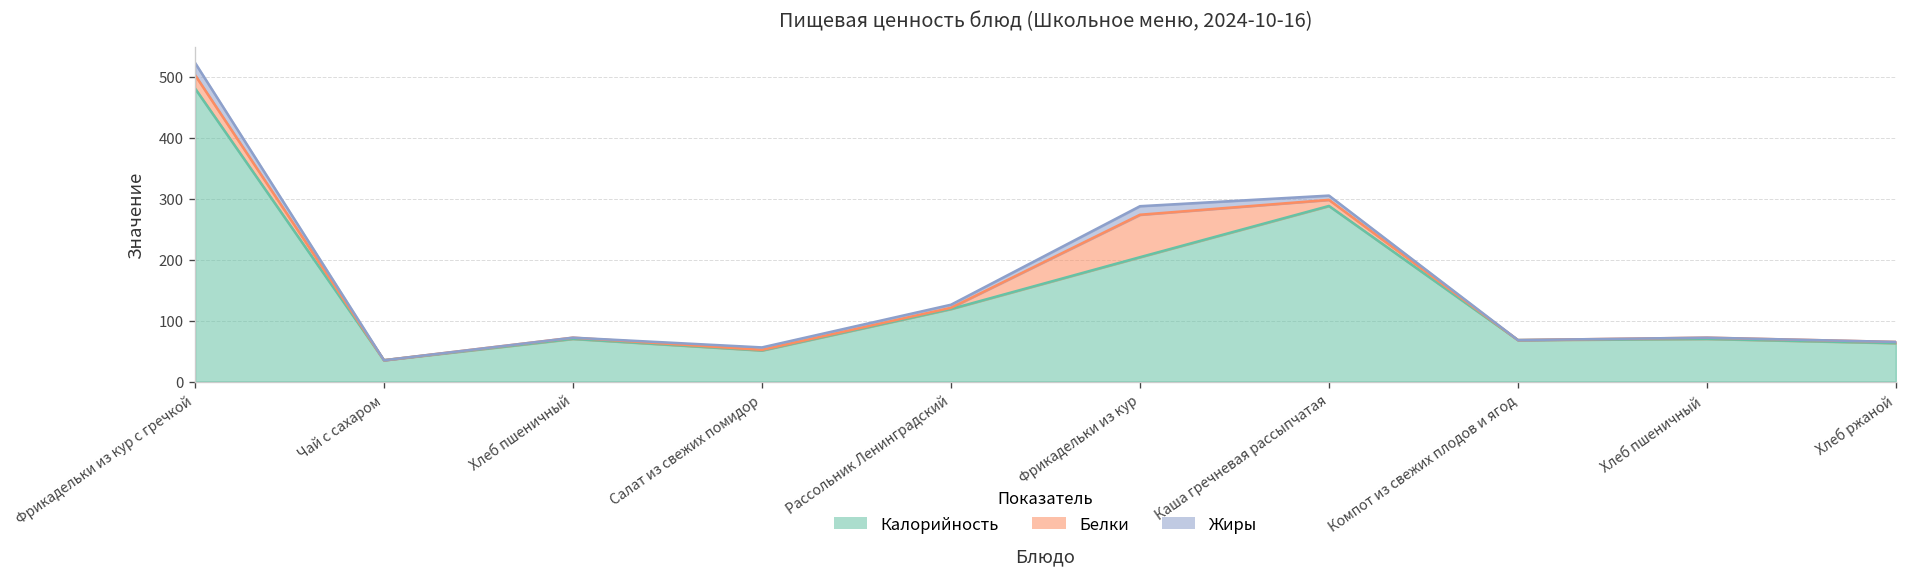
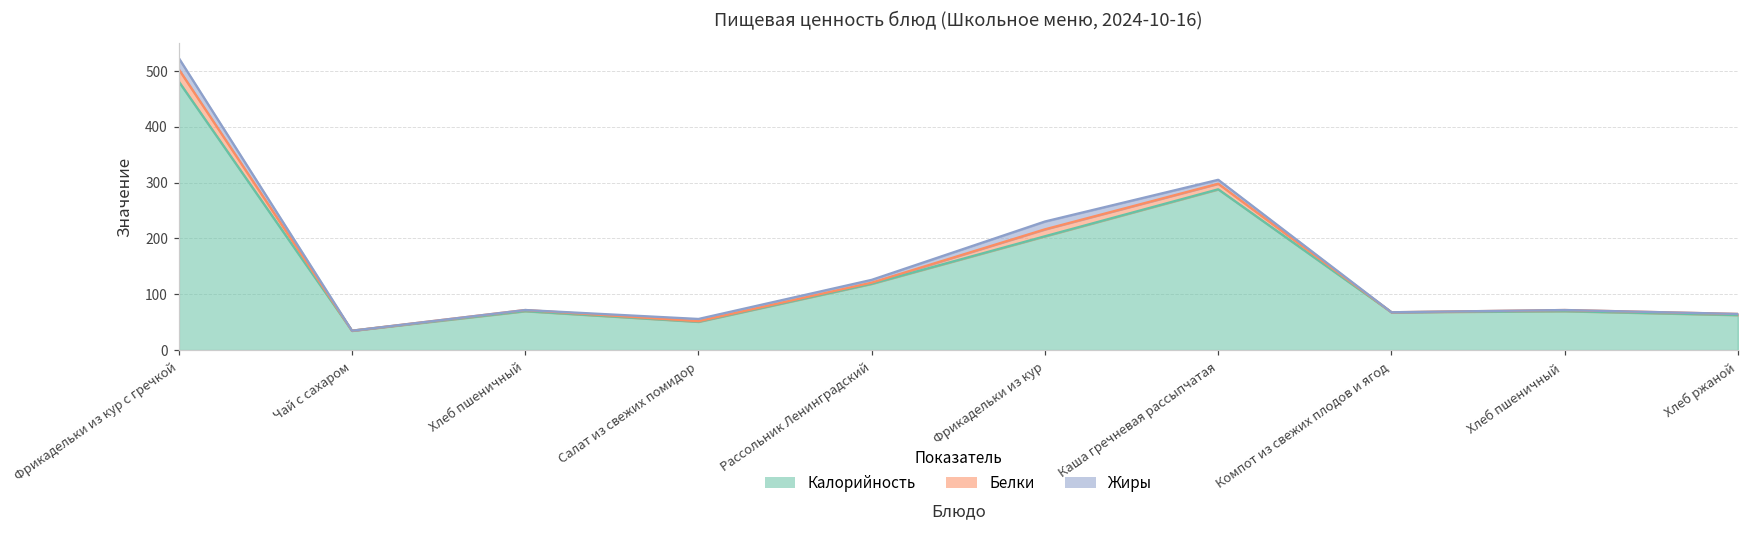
Белки, Фрикадельки из кур: 70 -> 10
